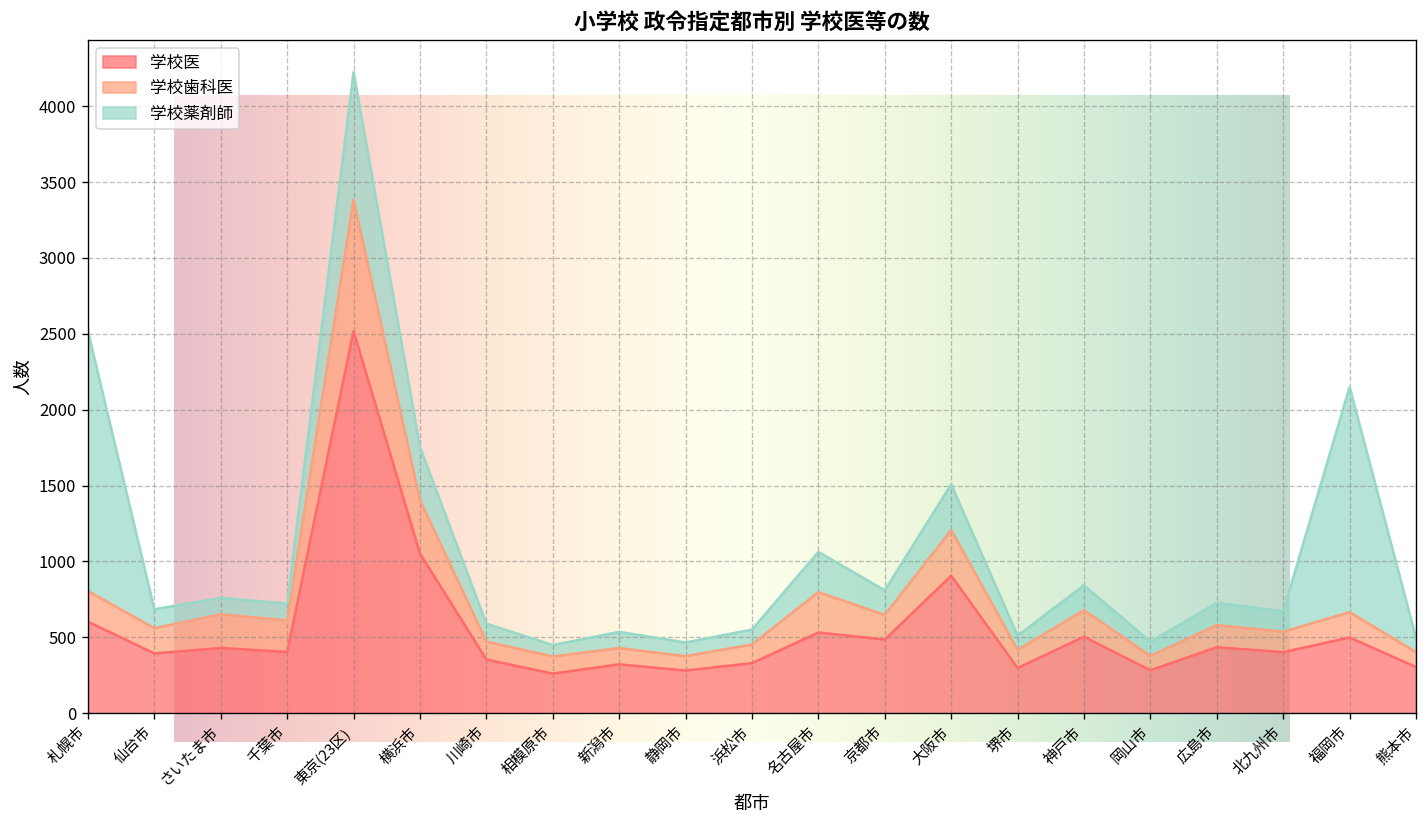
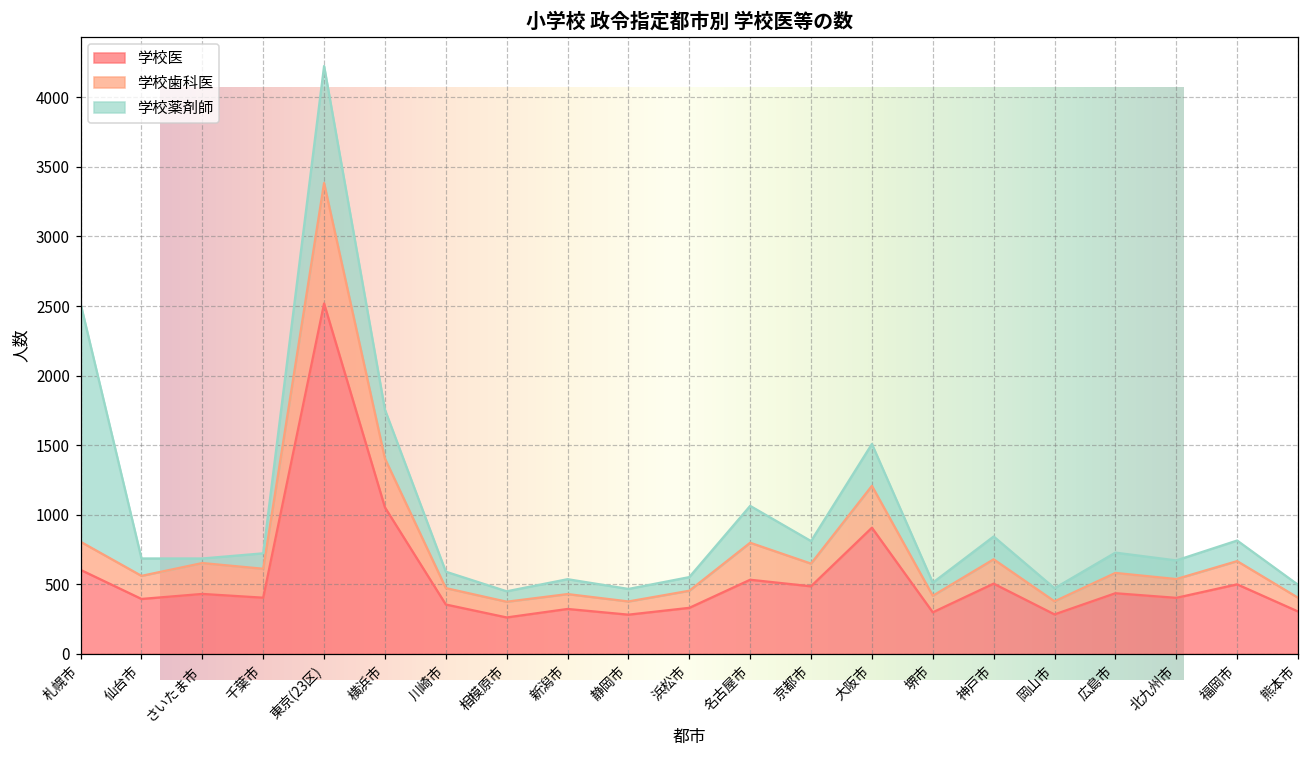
学校薬剤師, さいたま市: 110 -> 30
学校薬剤師, 福岡市: 1480 -> 150
